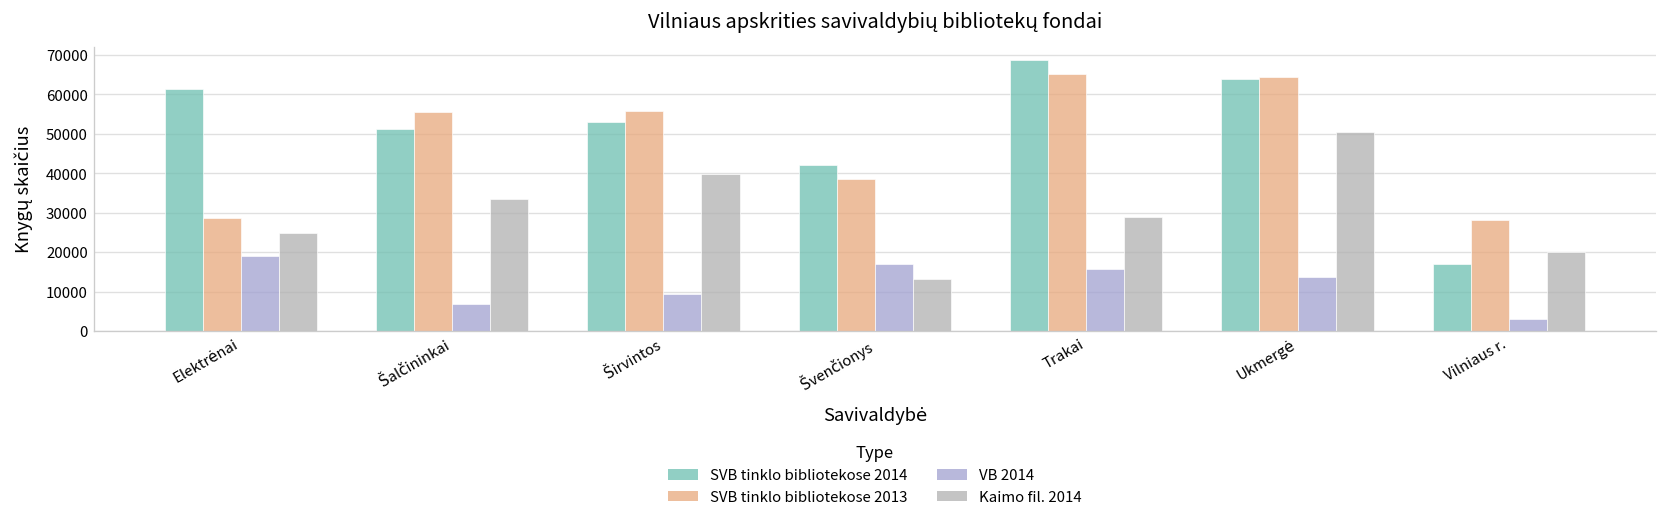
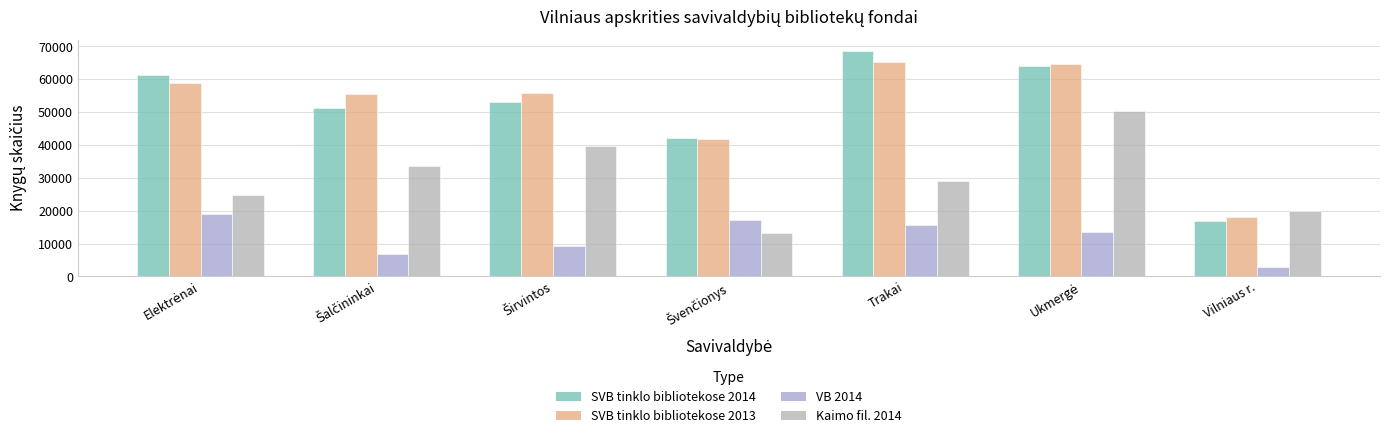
SVB tinklo bibliotekose 2013, Elektrėnai: 29000 -> 59000
SVB tinklo bibliotekose 2013, Švenčionys: 38000 -> 42000
SVB tinklo bibliotekose 2013, Vilniaus r.: 28000 -> 18000
